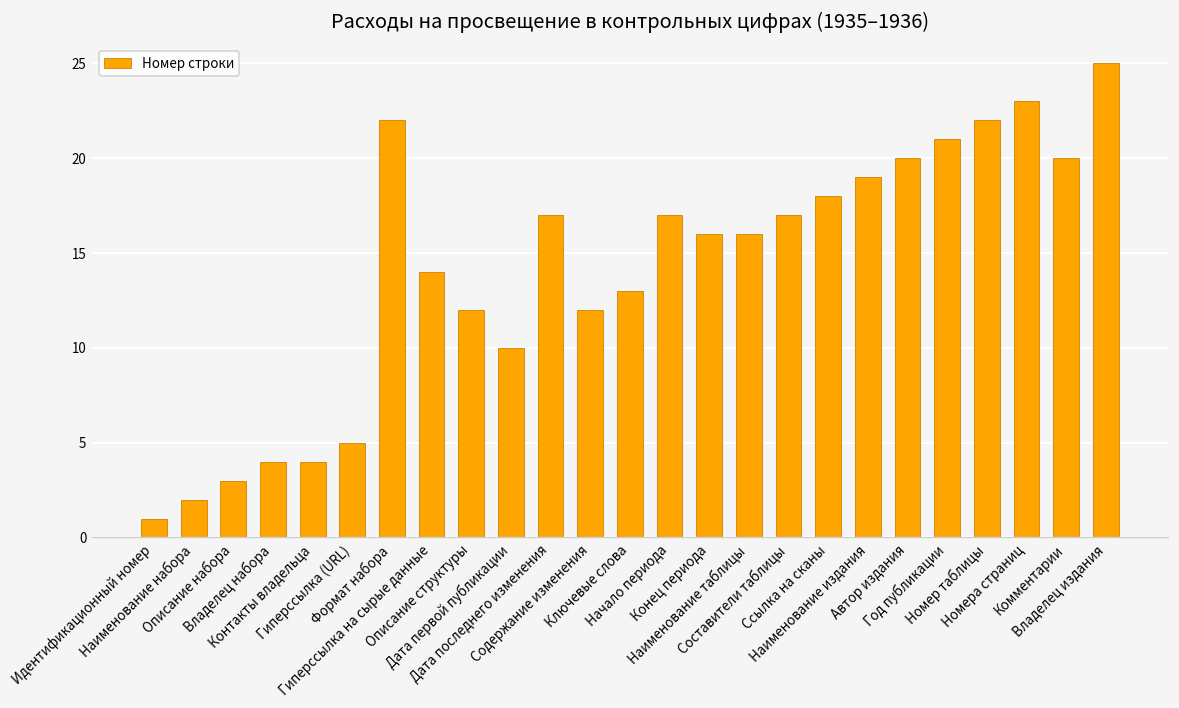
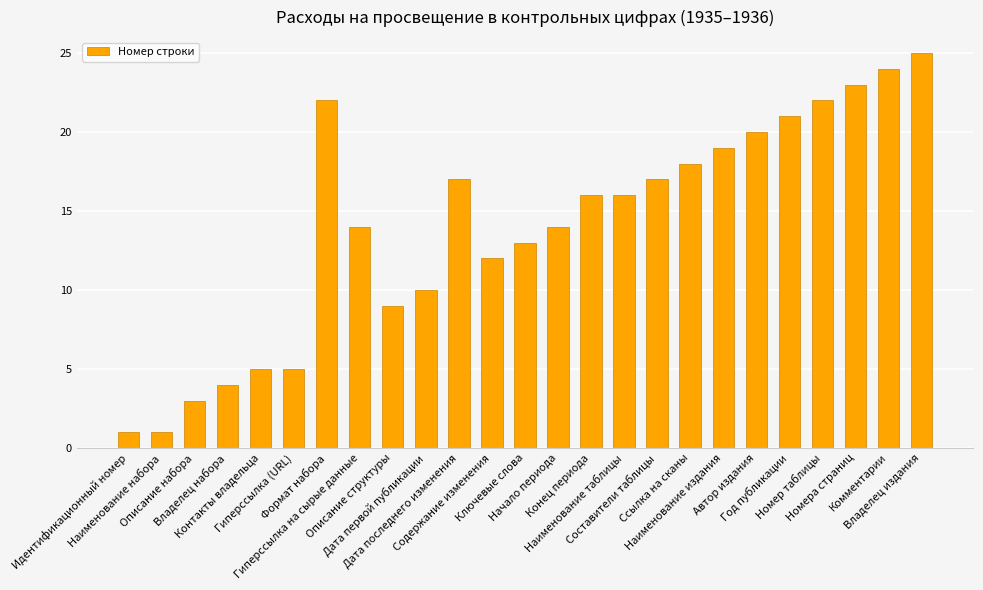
Наименование набора: 2 -> 1
Контакты владельца: 4 -> 5
Описание структуры: 12 -> 9
Начало периода: 17 -> 14
Комментарии: 20 -> 24
